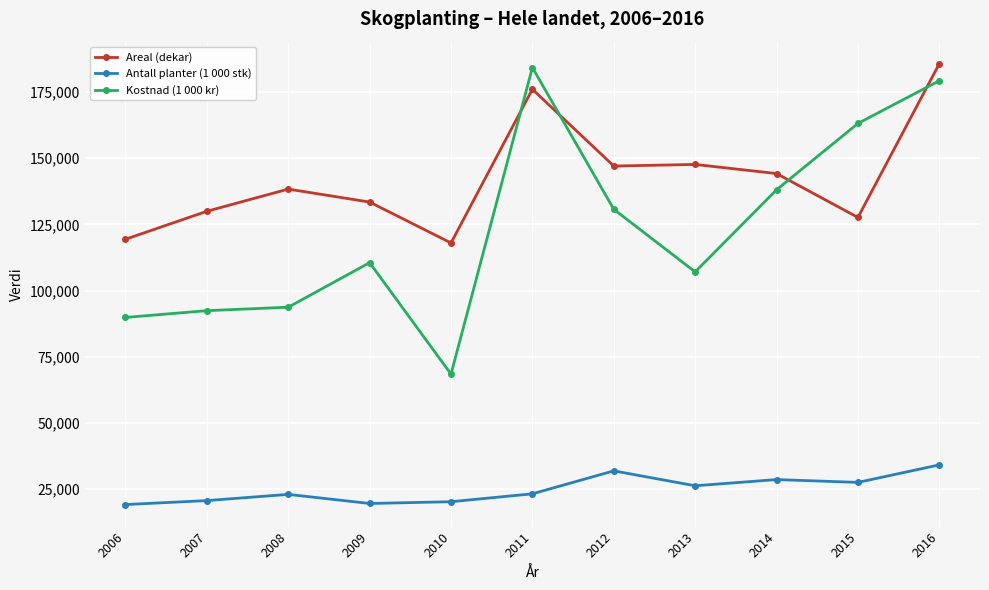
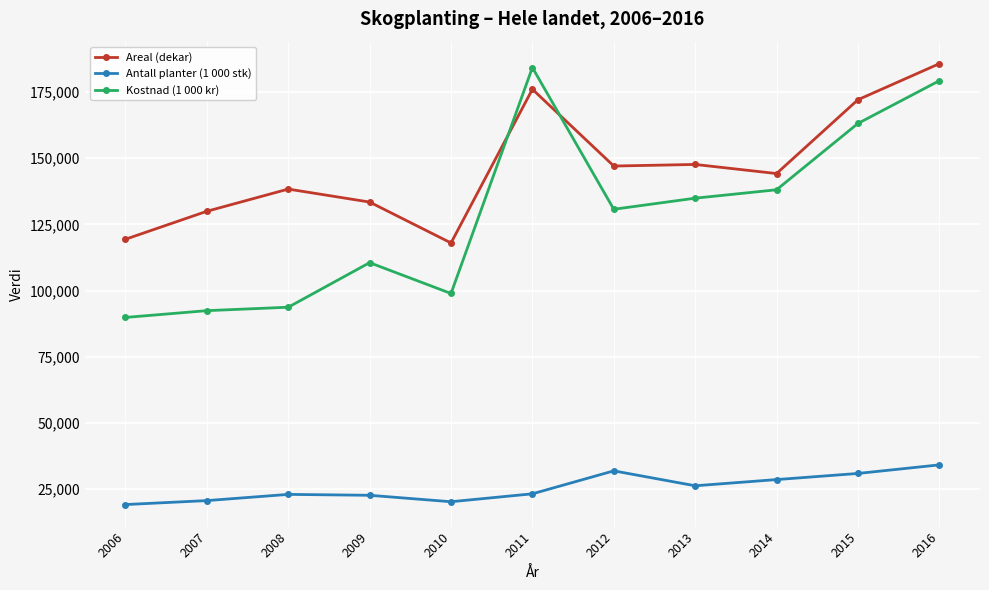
Antall planter (1 000 stk), 2009: 20,000 -> 23,000
Kostnad (1 000 kr), 2010: 68,000 -> 99,000
Kostnad (1 000 kr), 2013: 107,000 -> 135,000
Areal (dekar), 2015: 128,000 -> 172,000
Antall planter (1 000 stk), 2015: 28,000 -> 31,000
